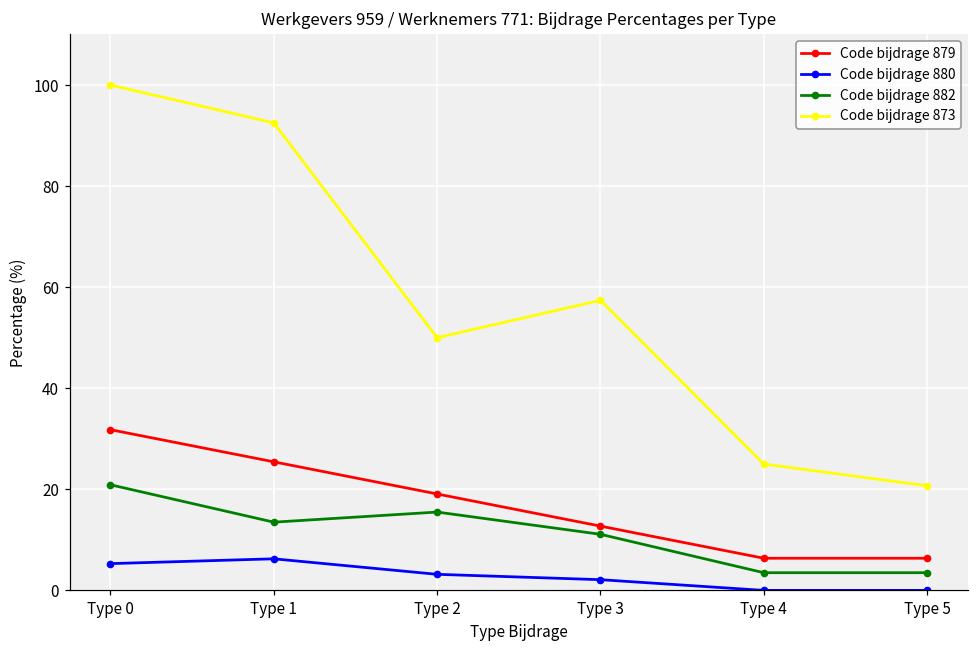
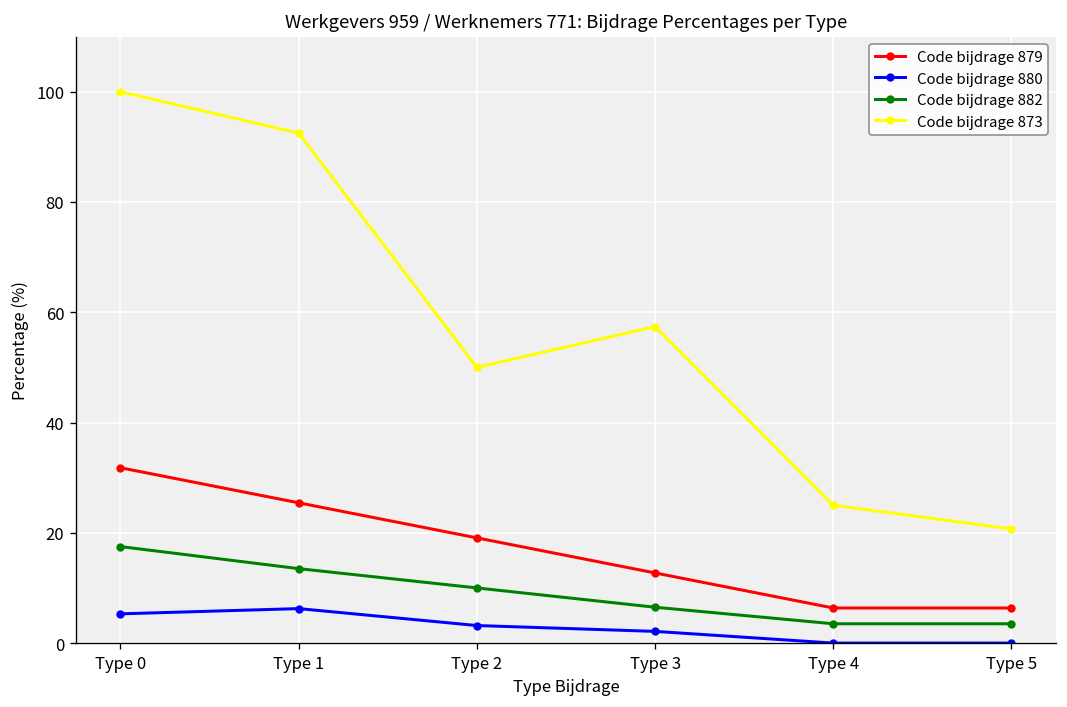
Code bijdrage 882, Type 0: 21 -> 18
Code bijdrage 882, Type 2: 16 -> 10
Code bijdrage 882, Type 3: 11 -> 7
